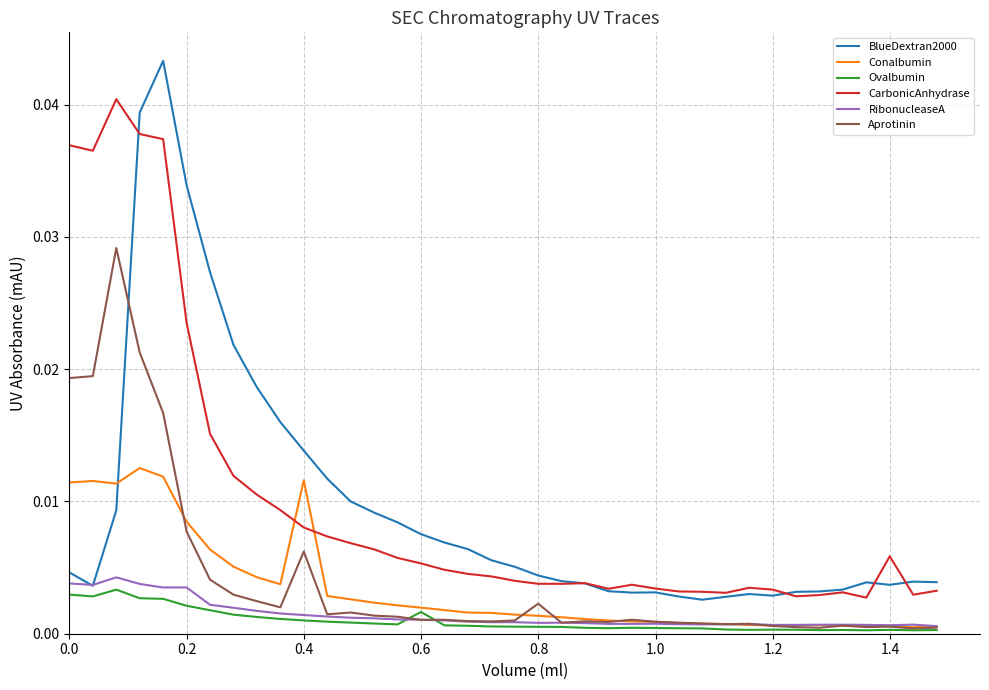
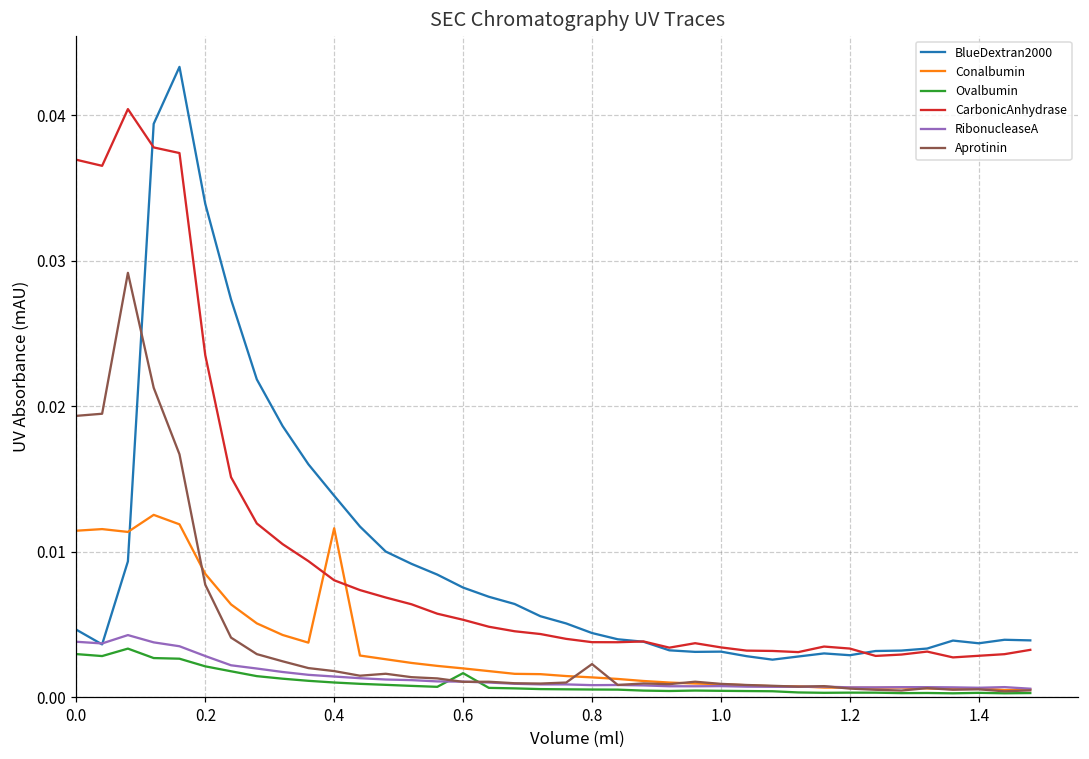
RibonucleaseA, 0.2: 0.0035 -> 0.0028
Aprotinin, 0.4: 0.0062 -> 0.0018
CarbonicAnhydrase, 1.4: 0.0059 -> 0.0028
